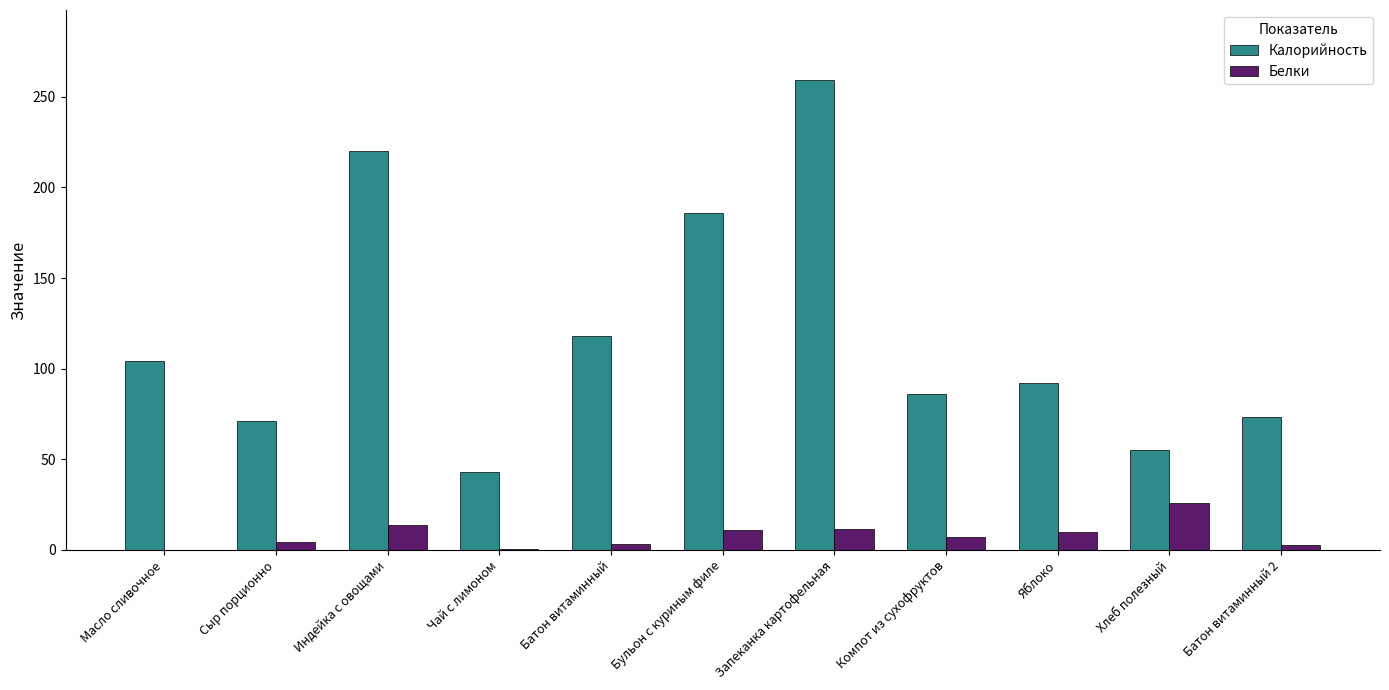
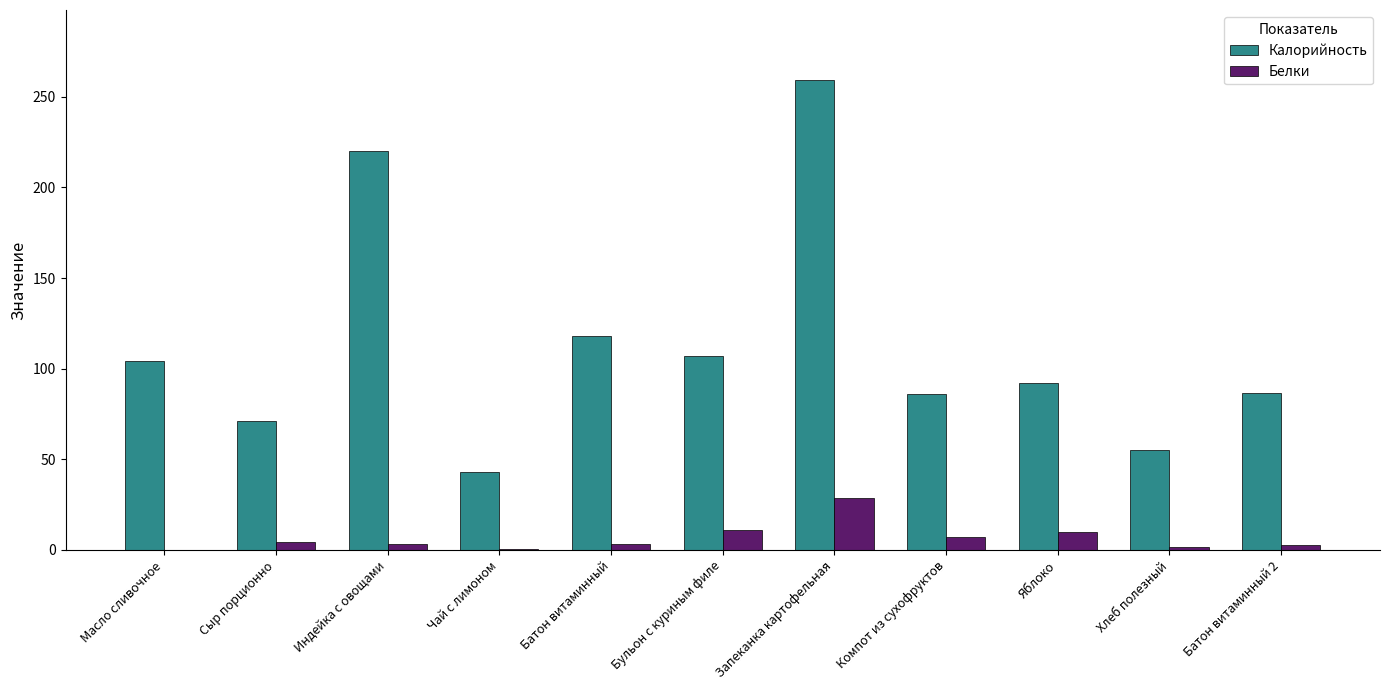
Белки, Индейка с овощами: 14 -> 4
Калорийность, Бульон с куриным филе: 186 -> 107
Белки, Запеканка картофельная: 12 -> 29
Белки, Хлеб полезный: 26 -> 2
Калорийность, Батон витаминный 2: 73 -> 87
